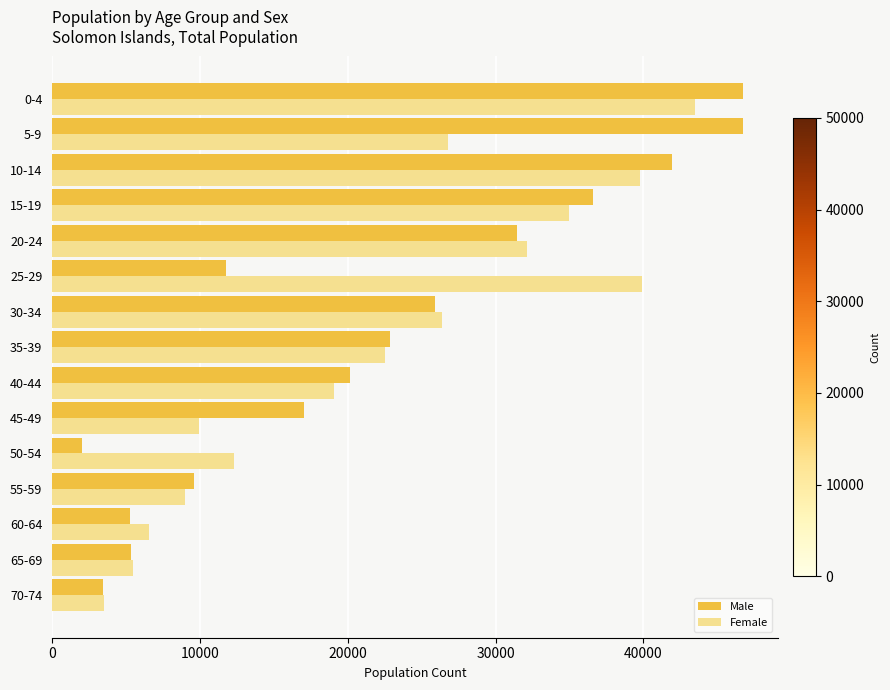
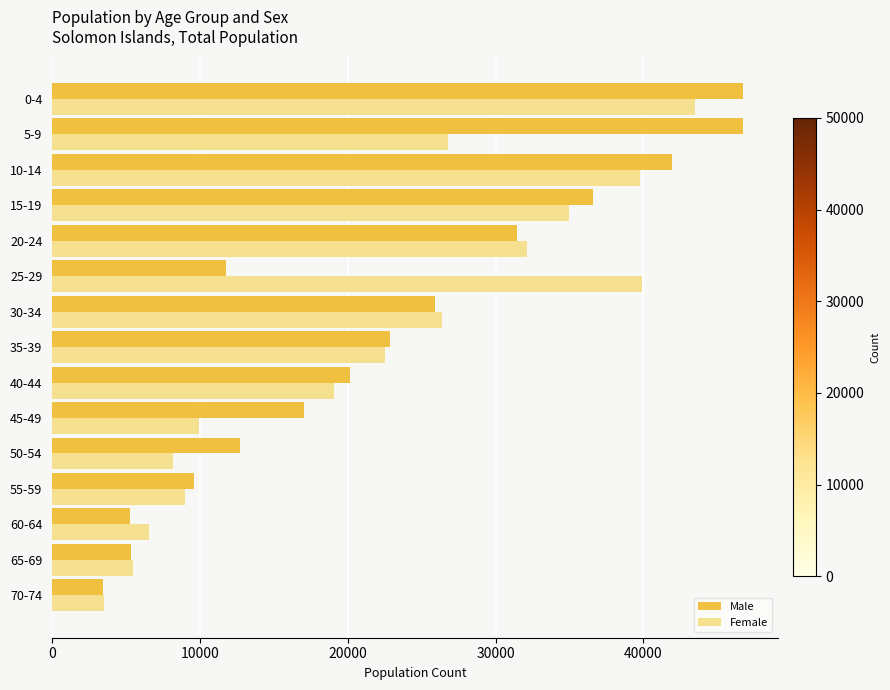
Male, 50-54: 2000 -> 12700
Female, 50-54: 12300 -> 8200
